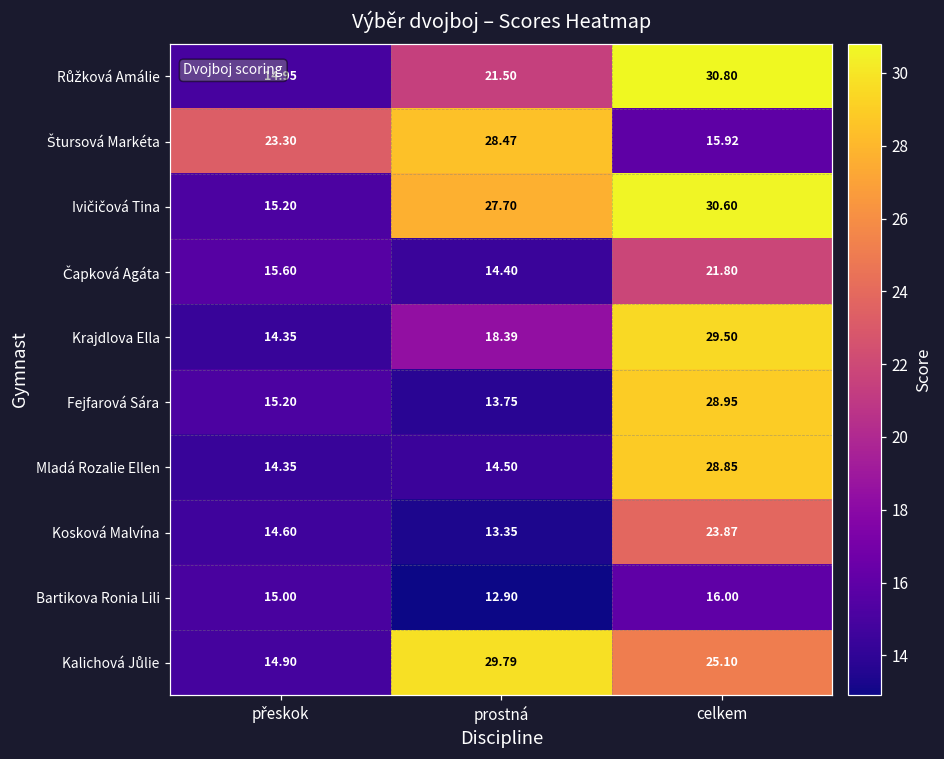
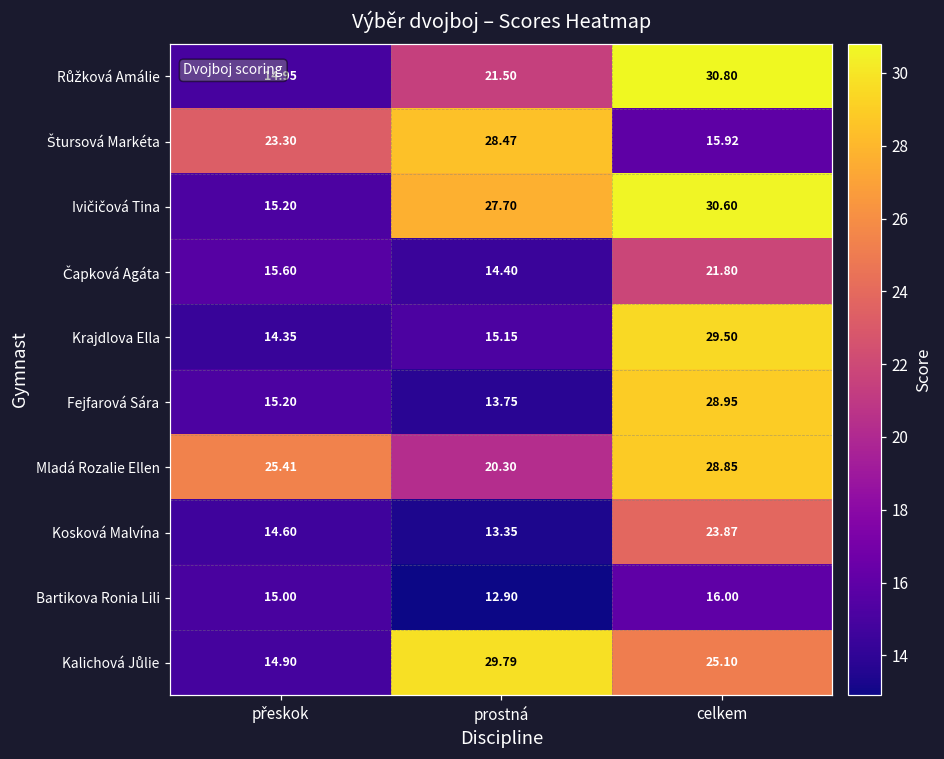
Krajdlova Ella, prostná: 18.39 -> 15.15
Mladá Rozalie Ellen, přeskok: 14.35 -> 25.41
Mladá Rozalie Ellen, prostná: 14.50 -> 20.30
